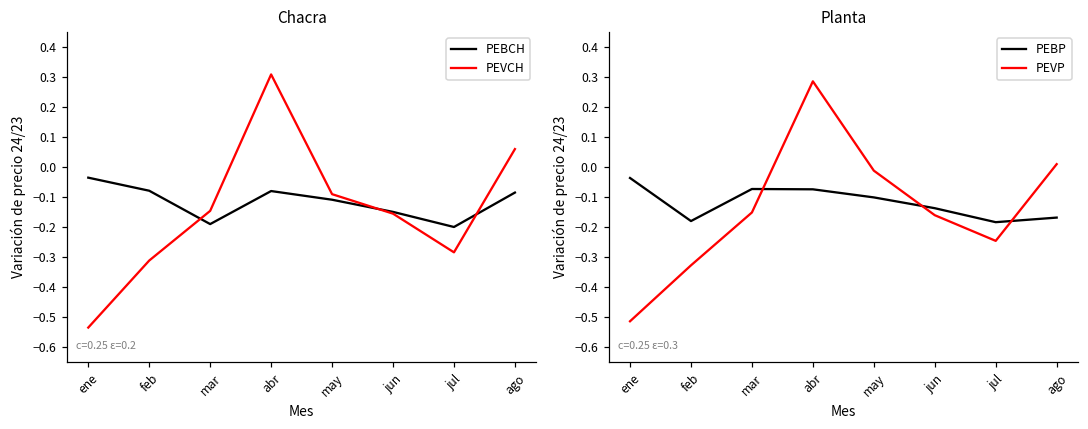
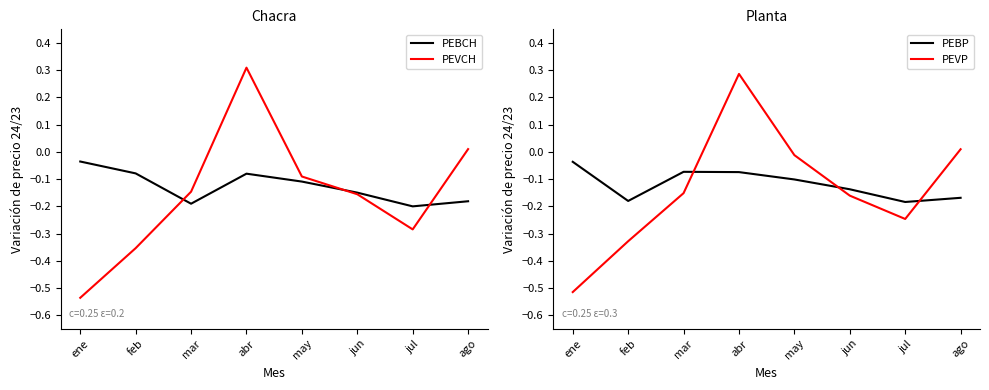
Chacra, PEVCH, feb: -0.31 -> -0.35
Chacra, PEBCH, ago: -0.09 -> -0.18
Chacra, PEVCH, ago: 0.06 -> 0.01
